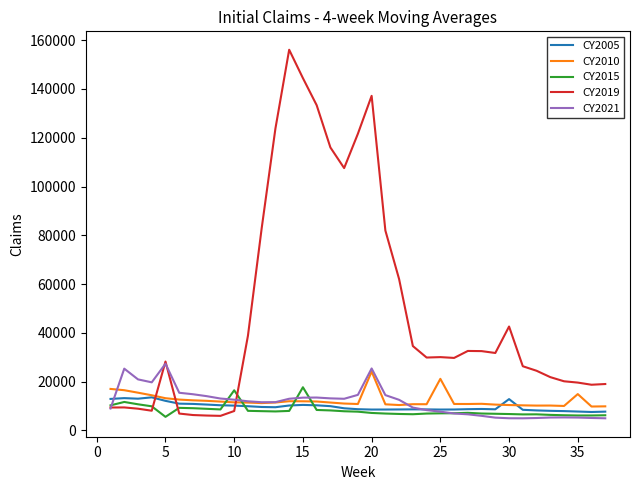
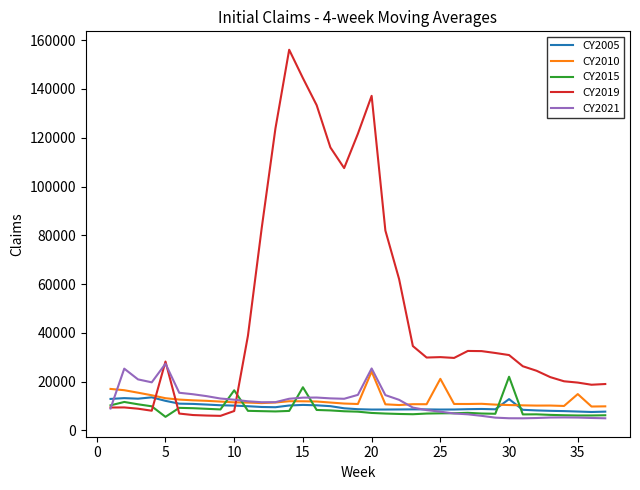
CY2015, 30: 7000 -> 22000
CY2019, 30: 43000 -> 31000
